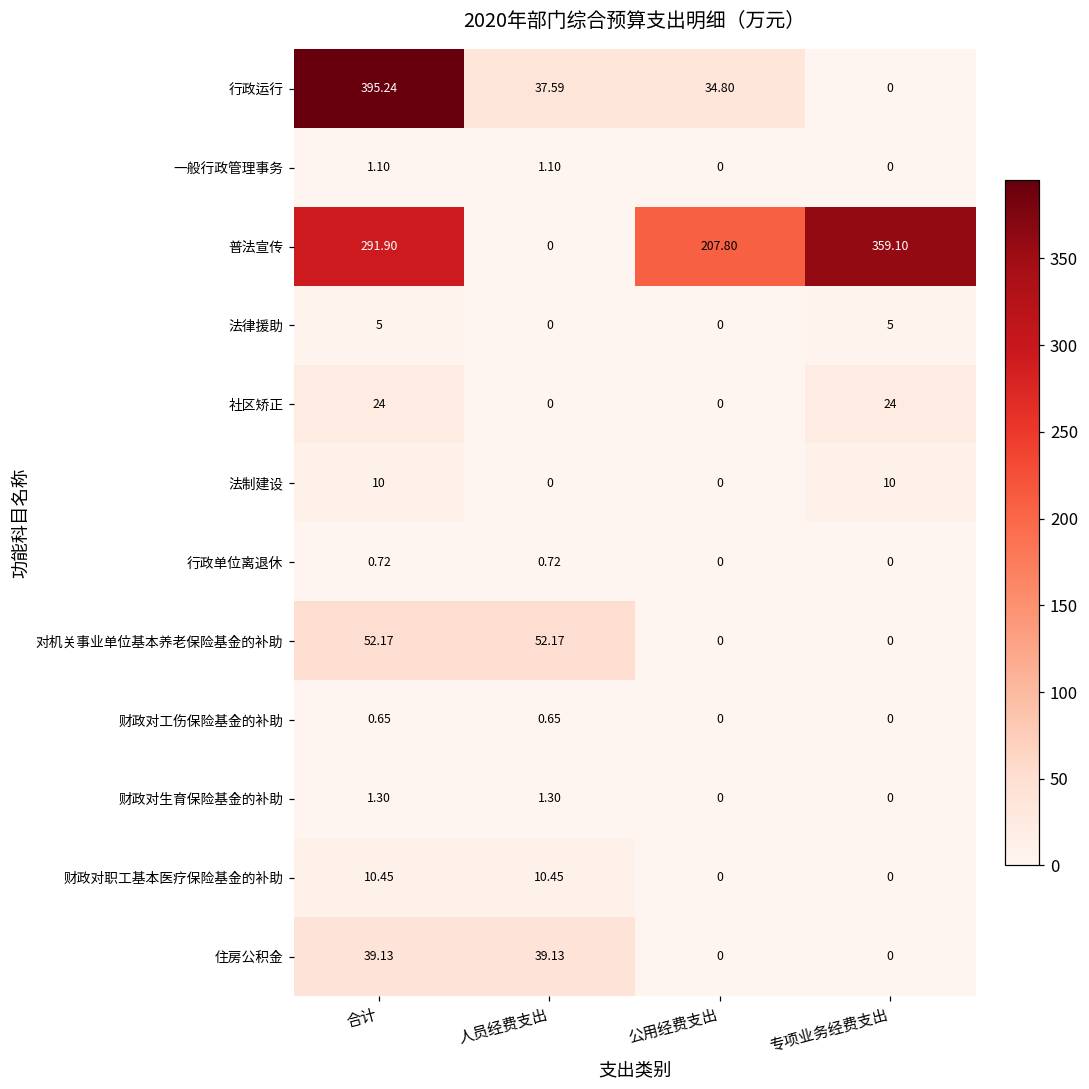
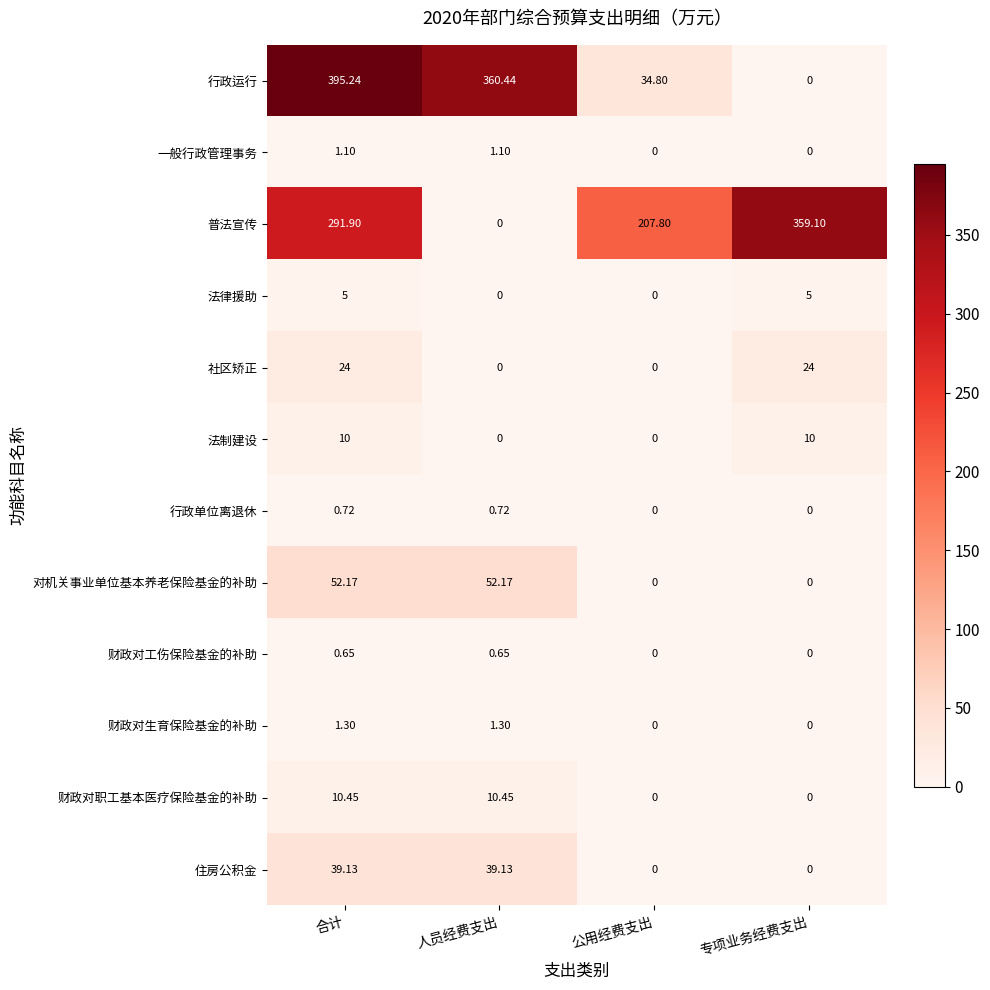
行政运行, 人员经费支出: 37.59 -> 360.44
